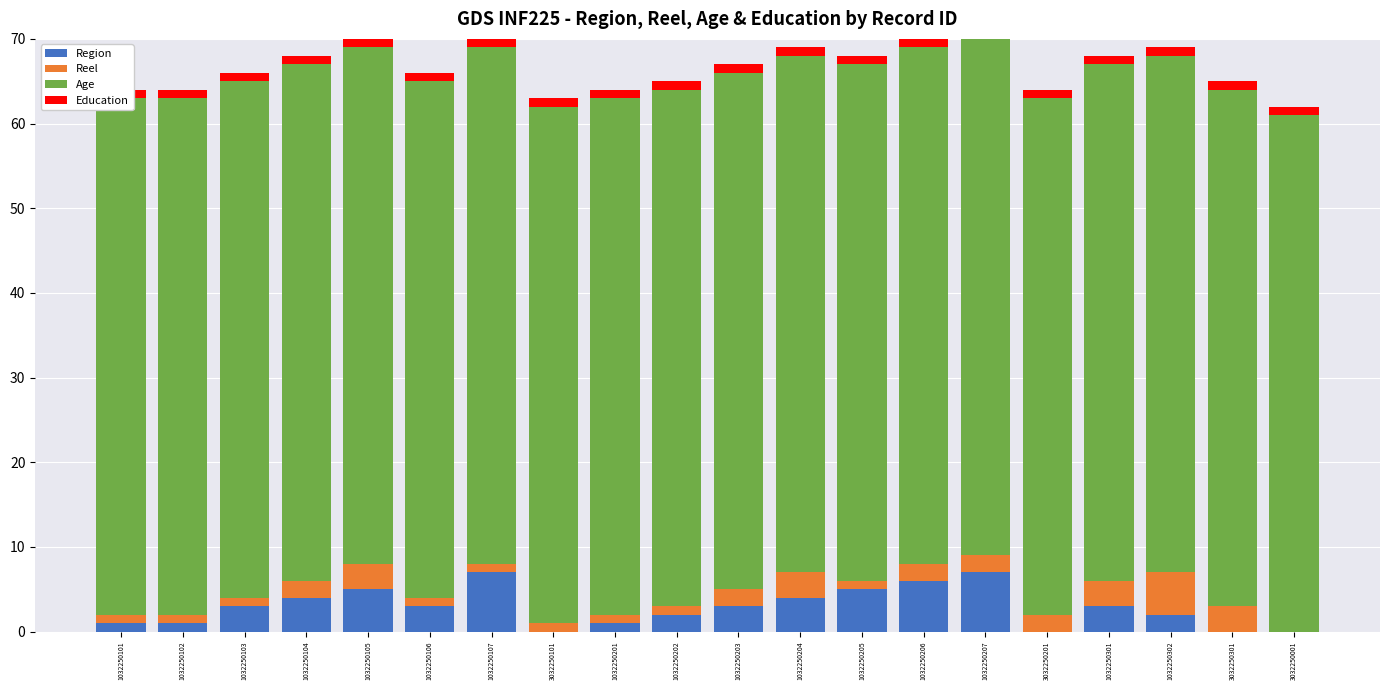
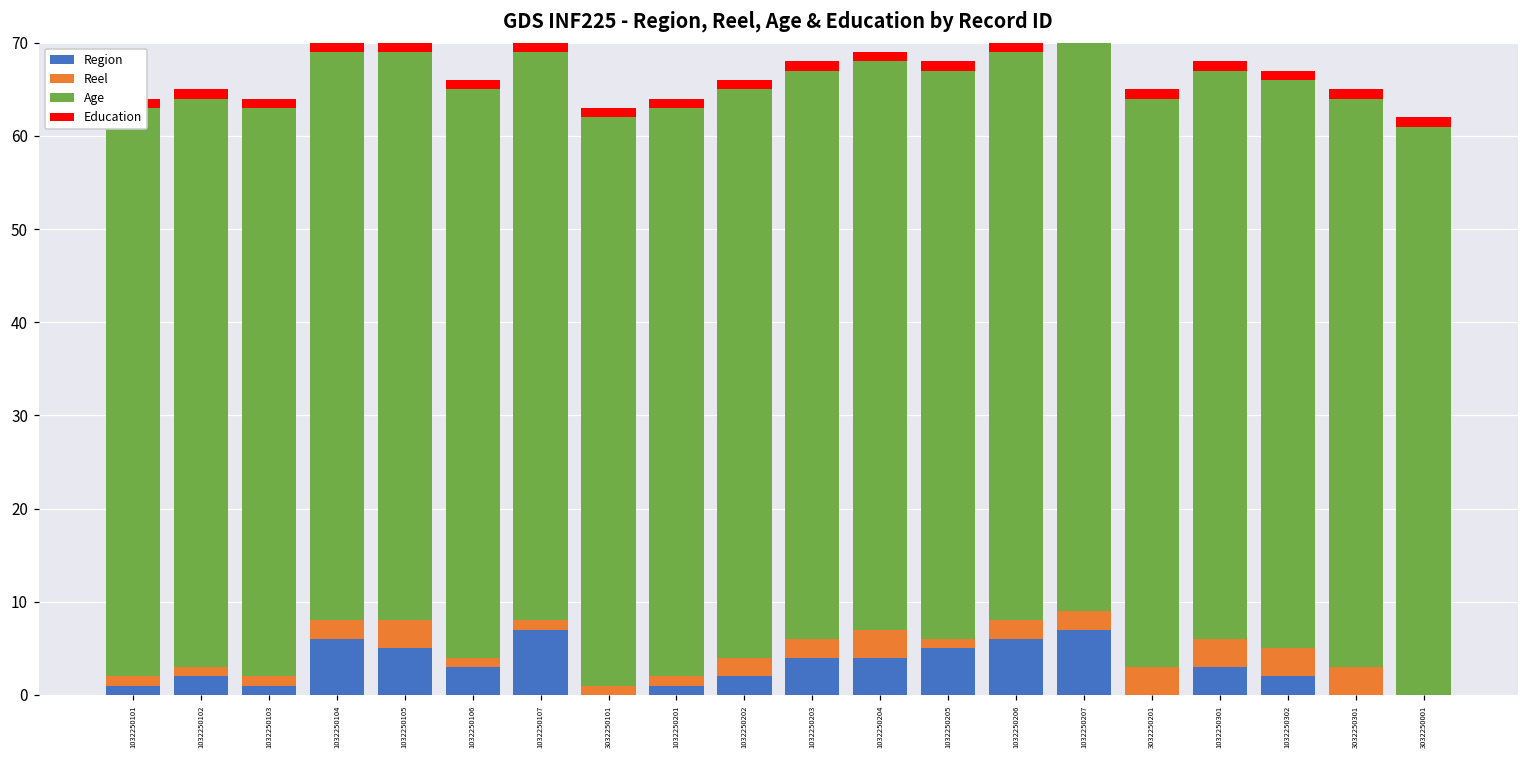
Region, 1032250102: 1 -> 2
Region, 1032250103: 3 -> 1
Region, 1032250104: 4 -> 6
Reel, 1032250202: 1 -> 2
Region, 1032250203: 3 -> 4
Reel, 3032250201: 2 -> 3
Reel, 1032250302: 5 -> 3
